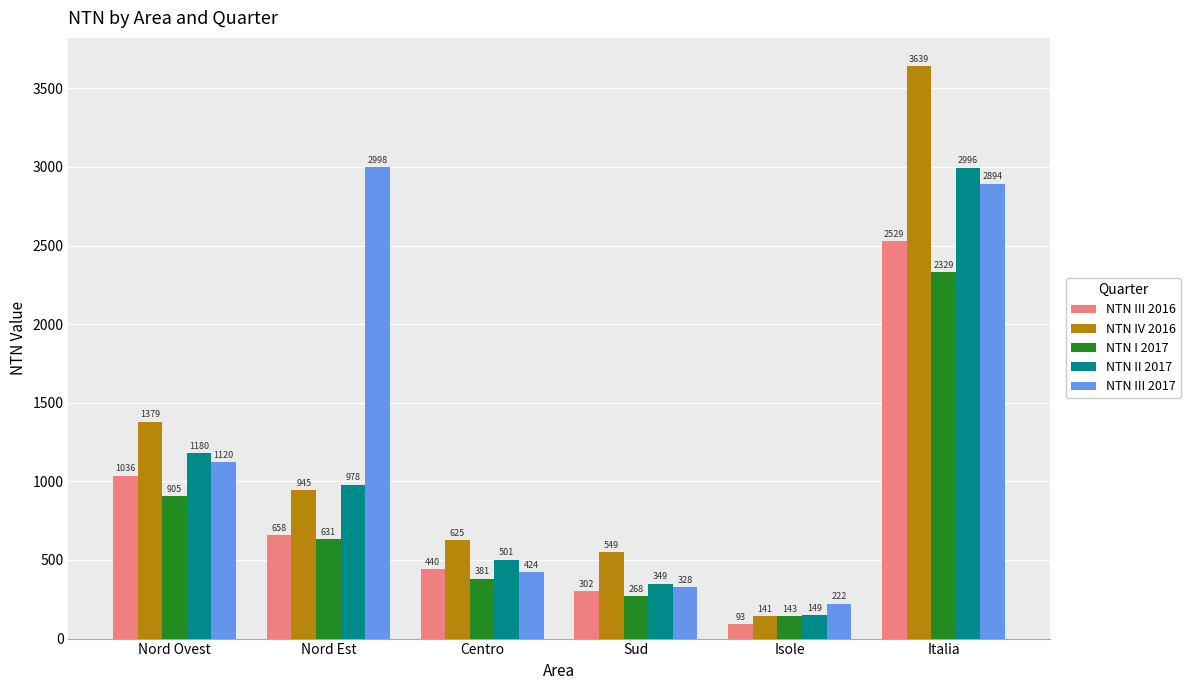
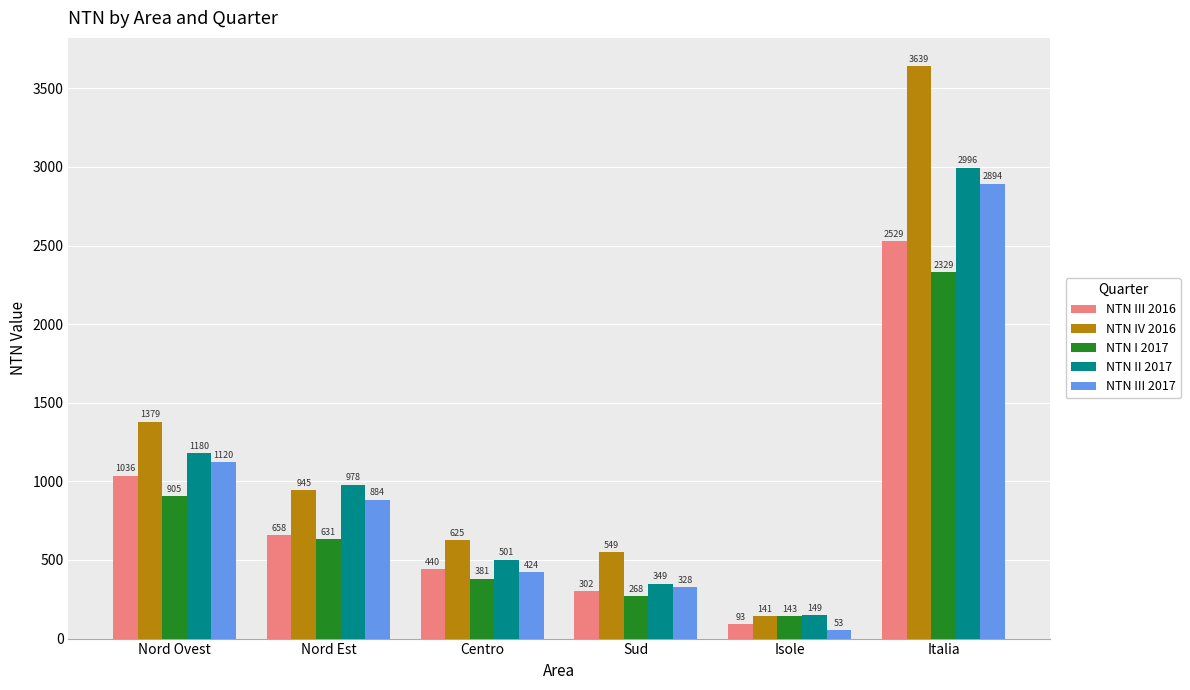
NTN III 2017, Nord Est: 2998 -> 884
NTN III 2017, Isole: 222 -> 53
